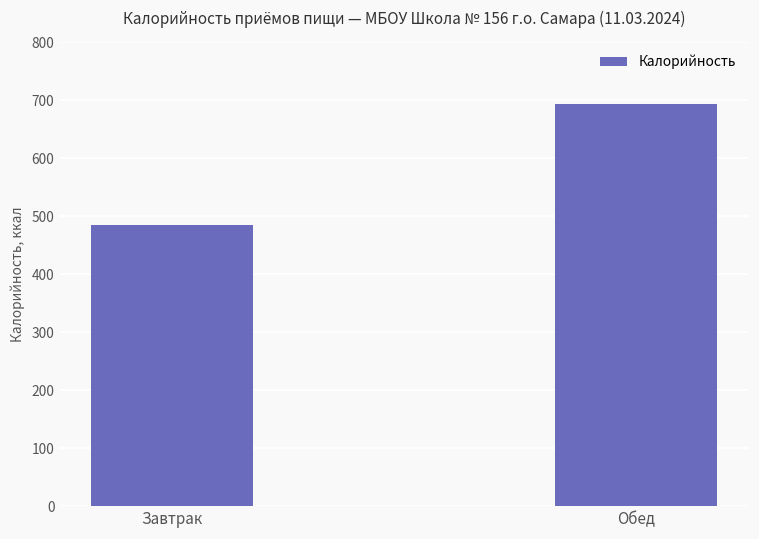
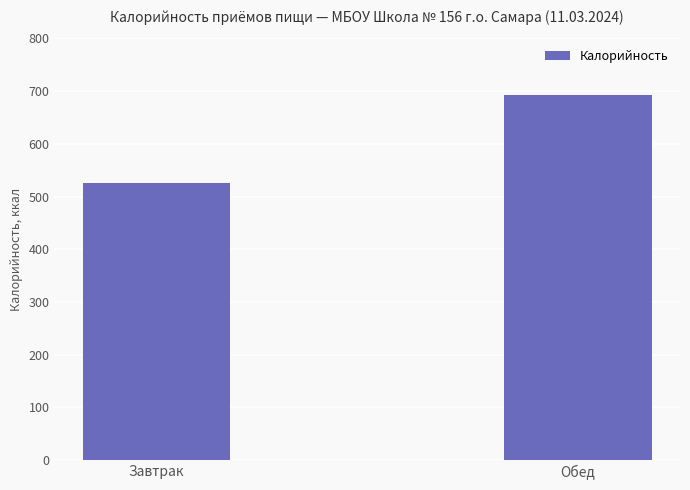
Завтрак: 490 -> 530
